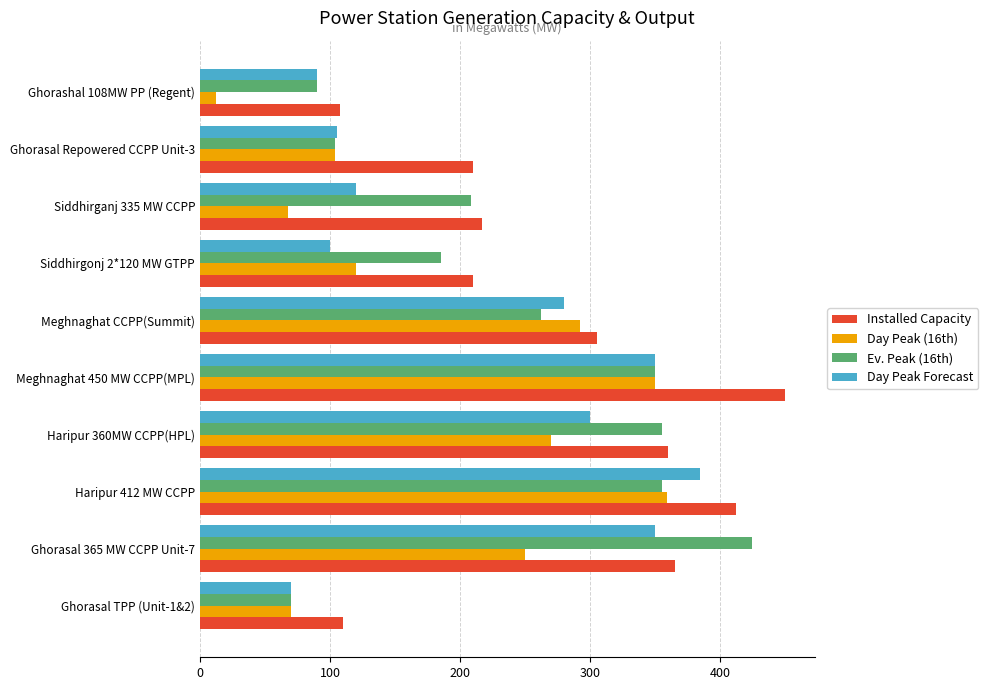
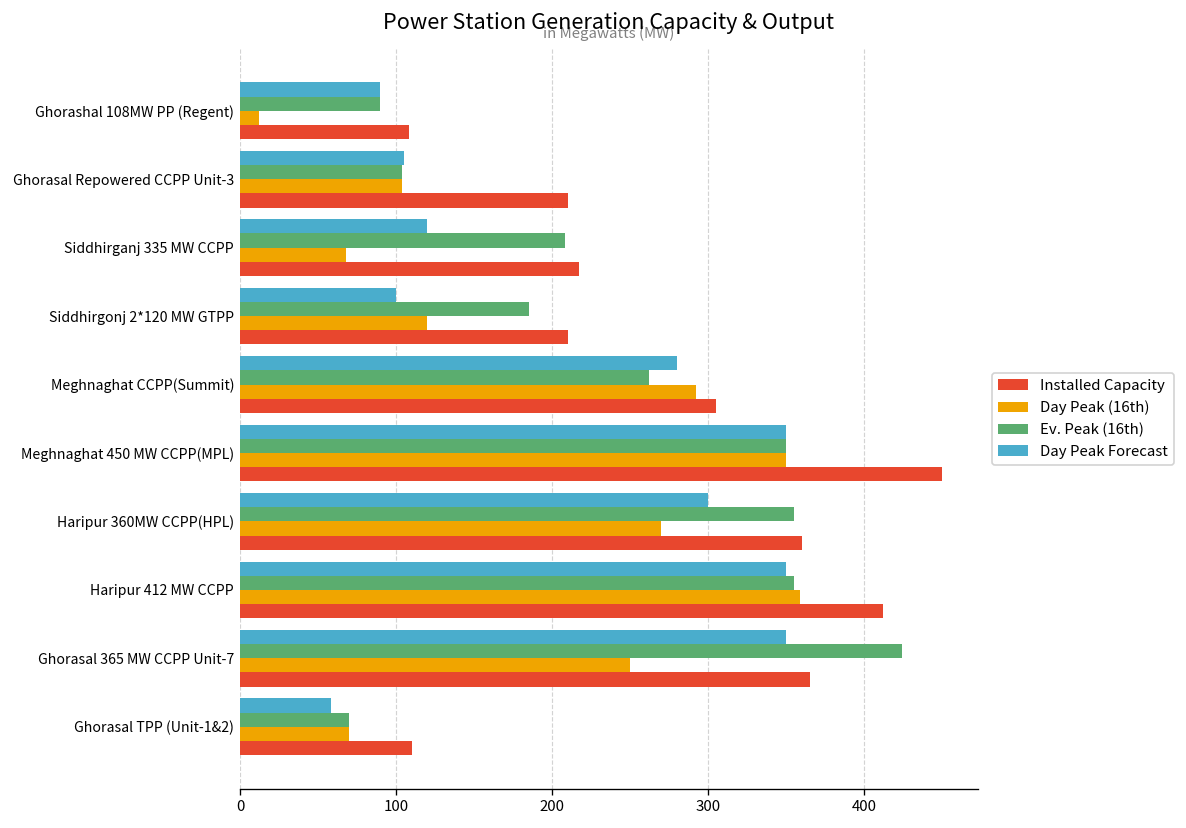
Day Peak Forecast, Haripur 412 MW CCPP: 384 -> 350
Day Peak Forecast, Ghorasal TPP (Unit-1&2): 70 -> 58
